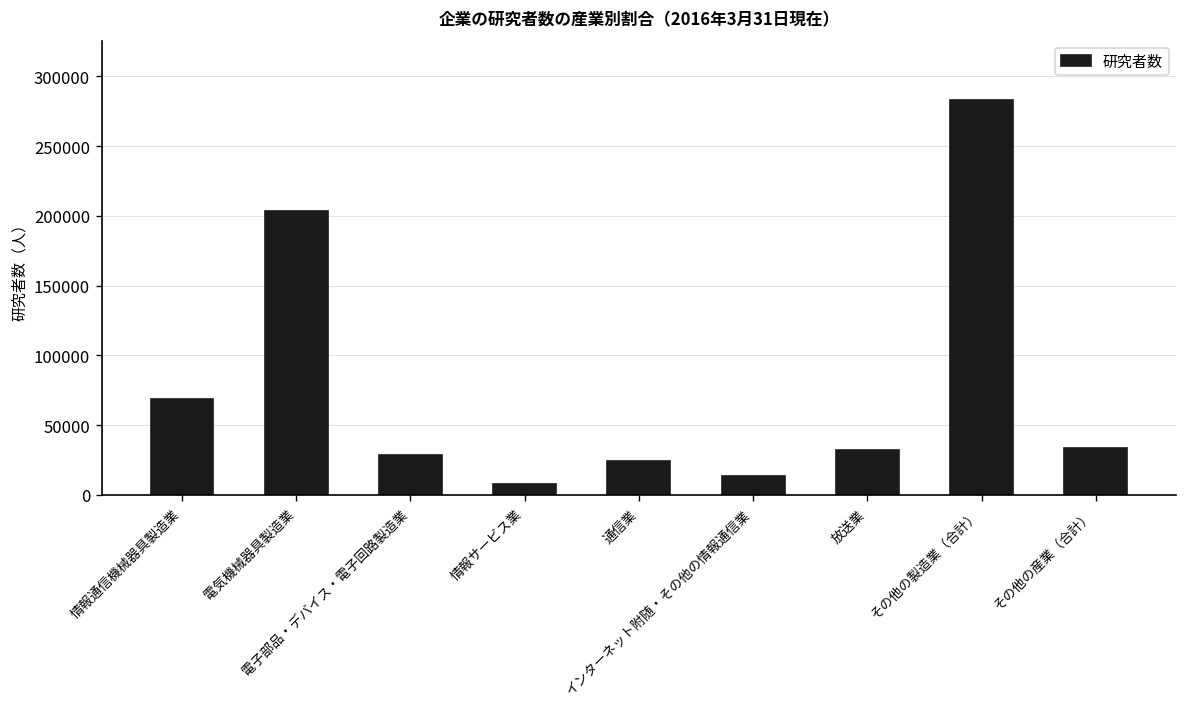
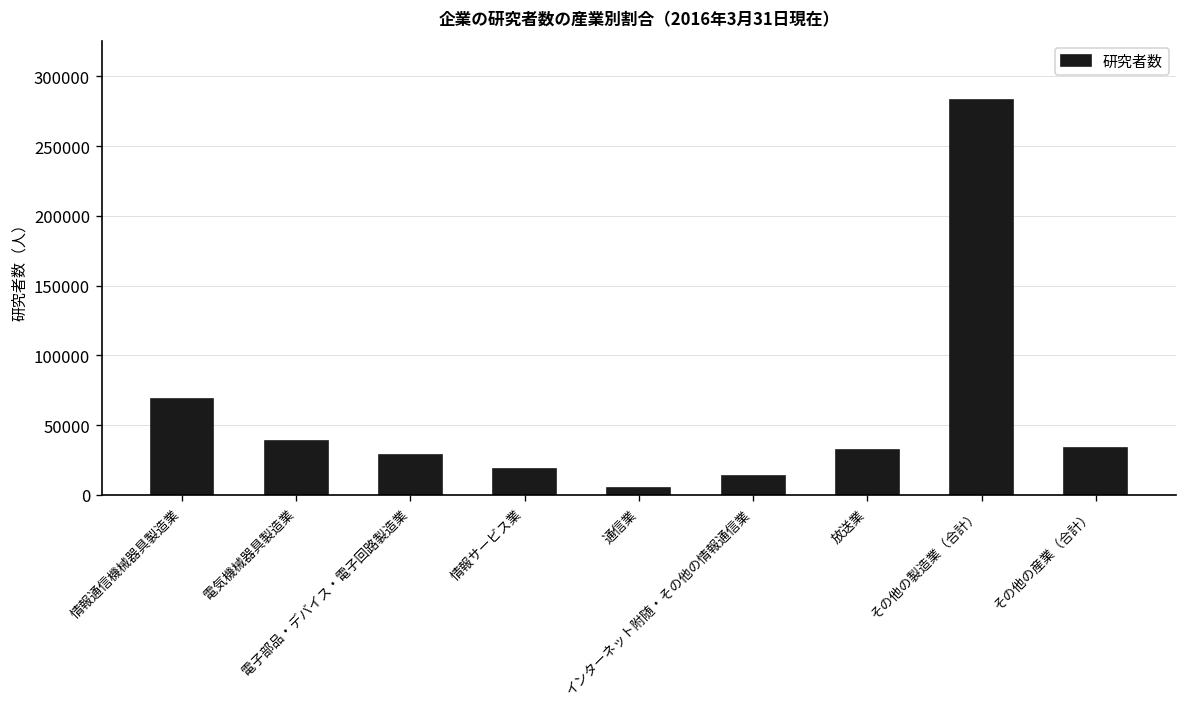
電気機械器具製造業: 203000 -> 39000
情報サービス業: 8000 -> 18000
通信業: 24000 -> 5000
